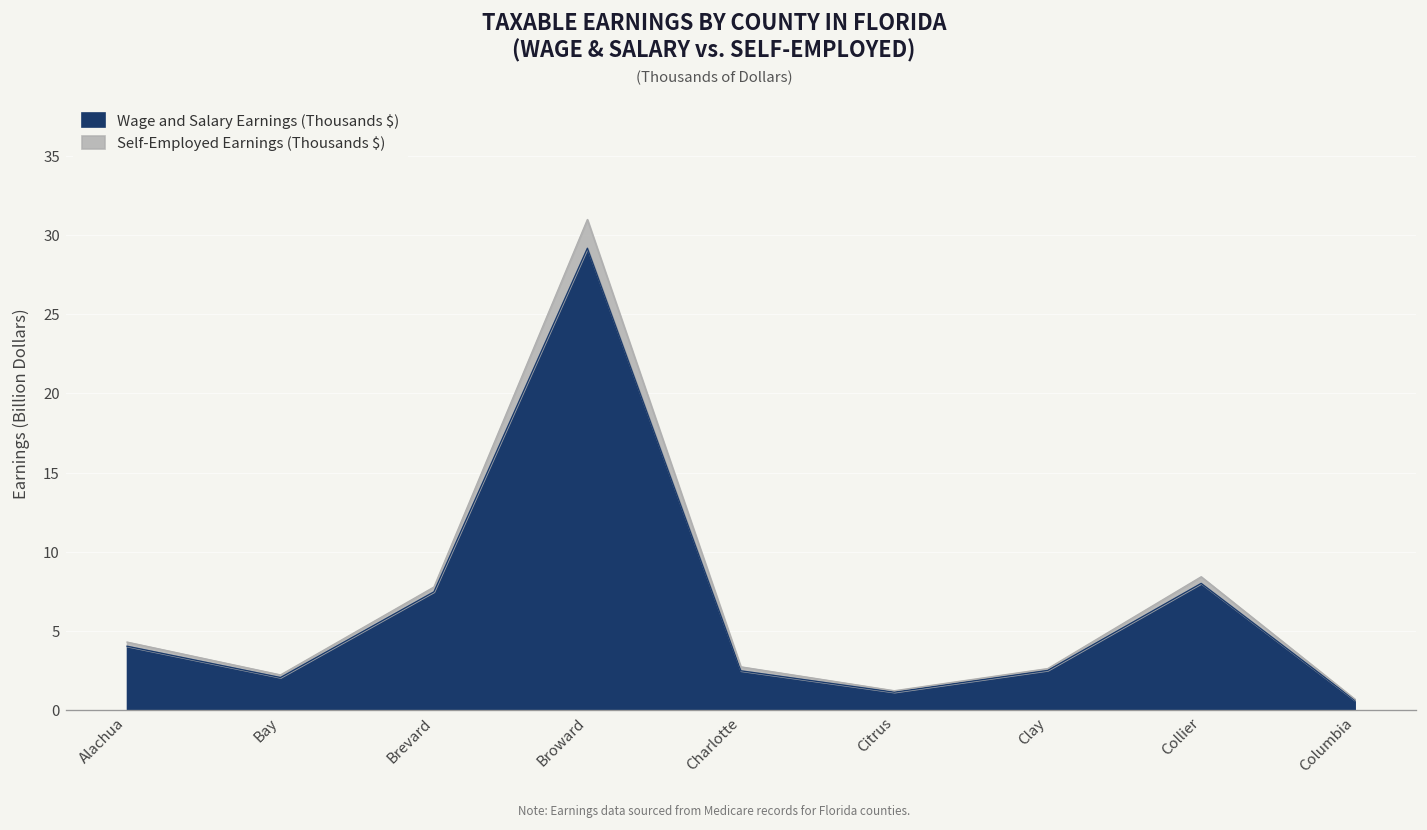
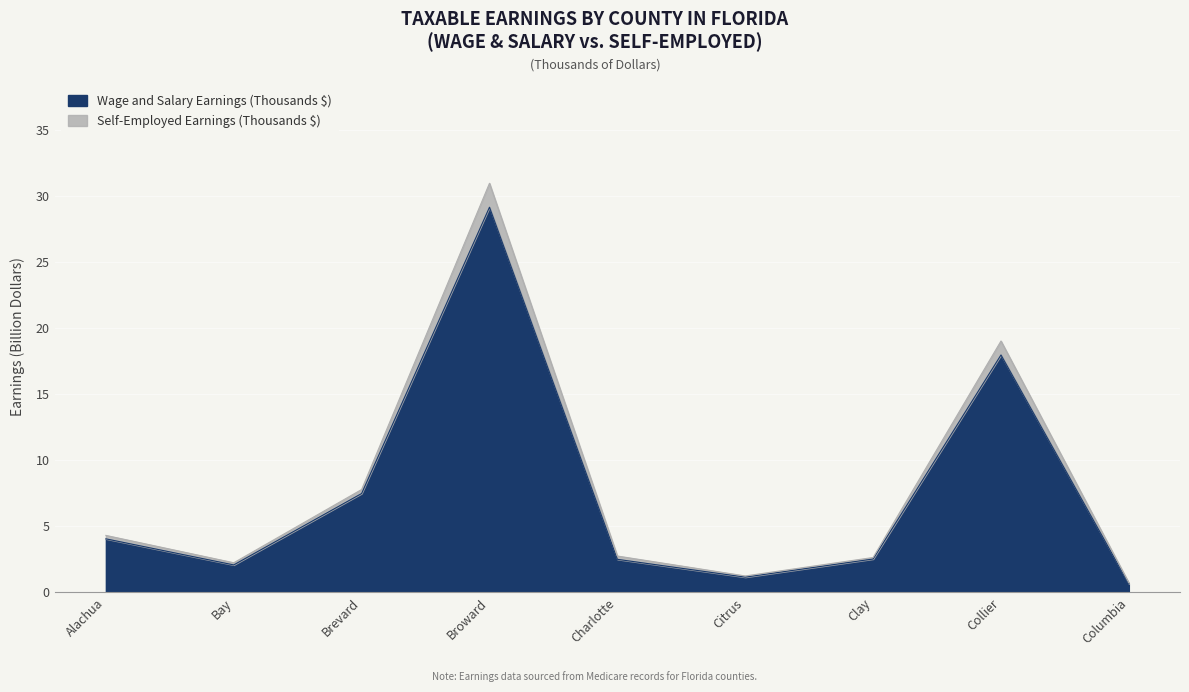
Wage and Salary Earnings (Thousands $), Collier: 8.0 -> 18.0
Self-Employed Earnings (Thousands $), Collier: 0.4 -> 1.1
